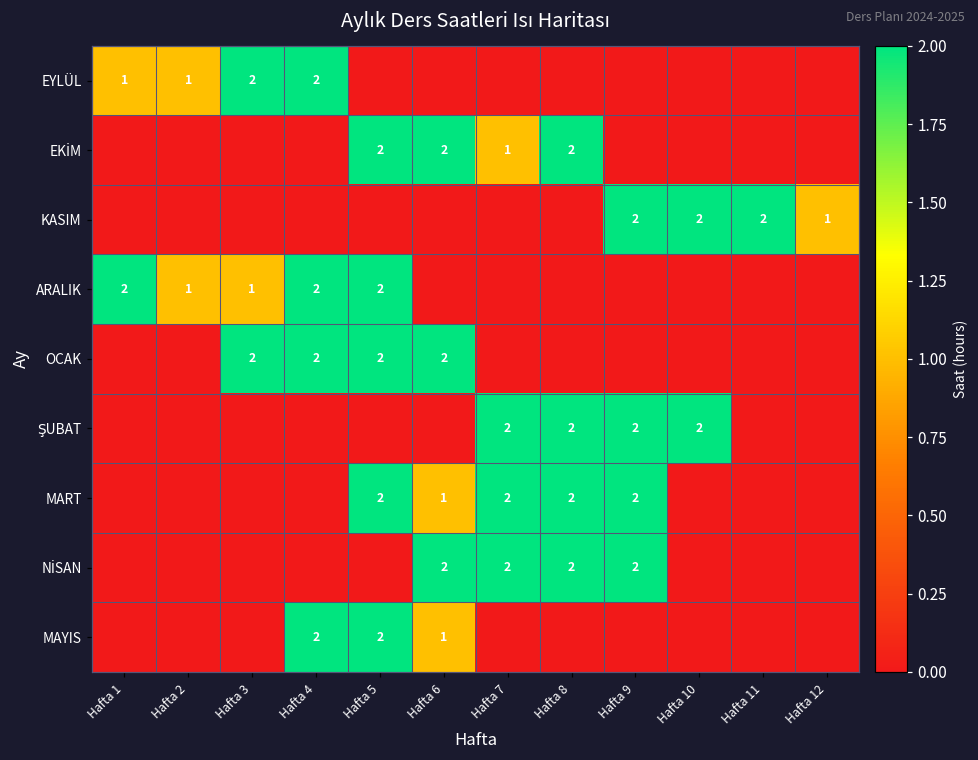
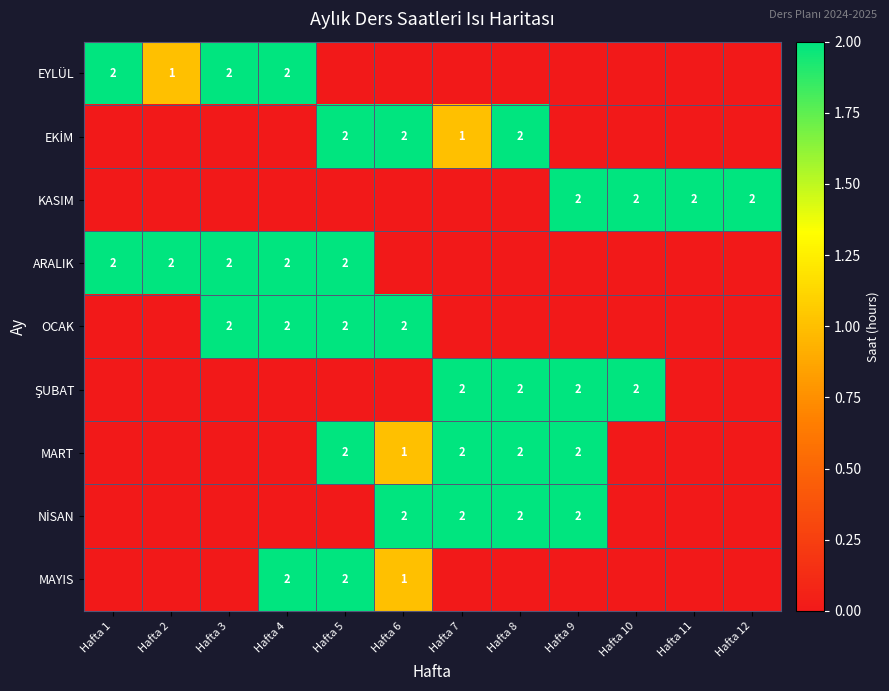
EYLÜL, Hafta 1: 1 -> 2
KASIM, Hafta 12: 1 -> 2
ARALIK, Hafta 2: 1 -> 2
ARALIK, Hafta 3: 1 -> 2
